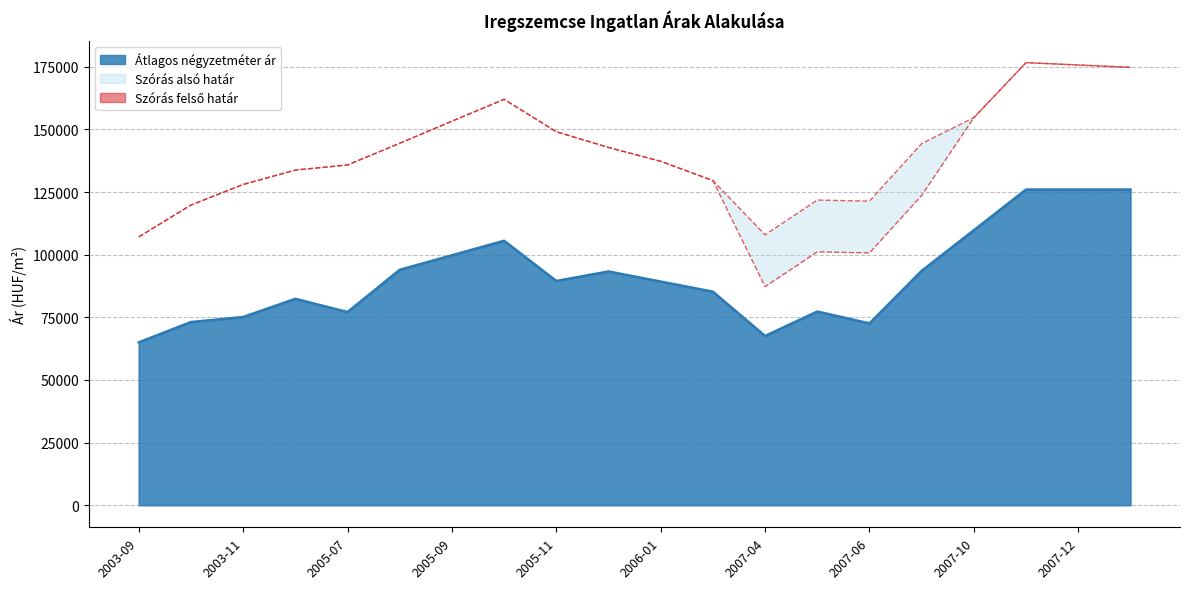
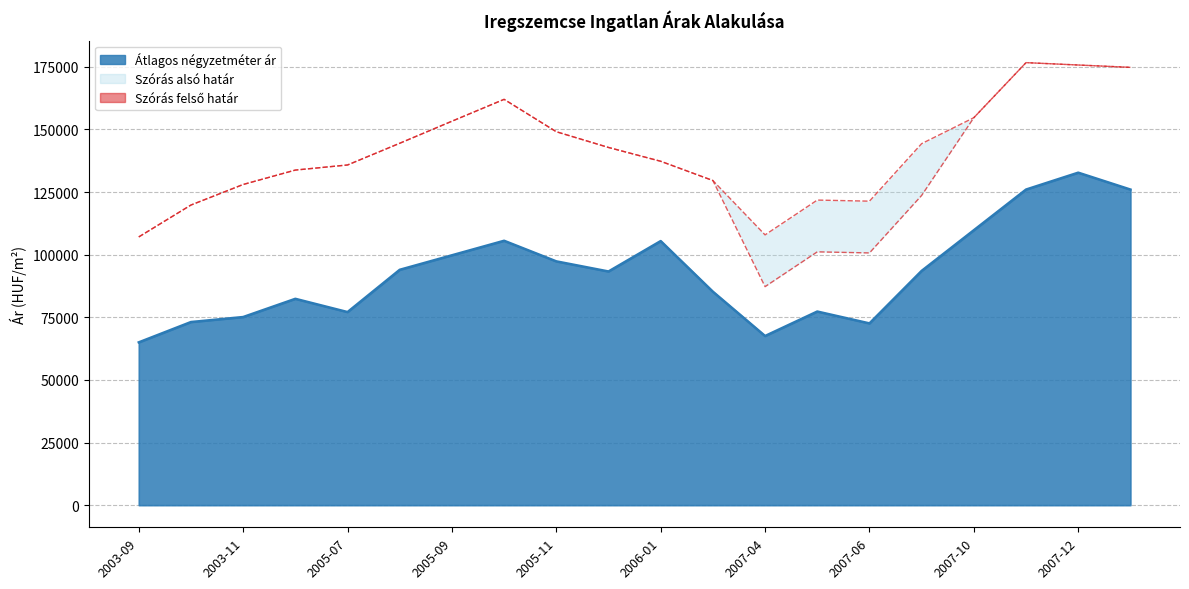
Átlagos négyzetméter ár, 2005-11: 90000 -> 97000
Átlagos négyzetméter ár, 2006-01: 89000 -> 105000
Átlagos négyzetméter ár, 2007-12: 126000 -> 133000
